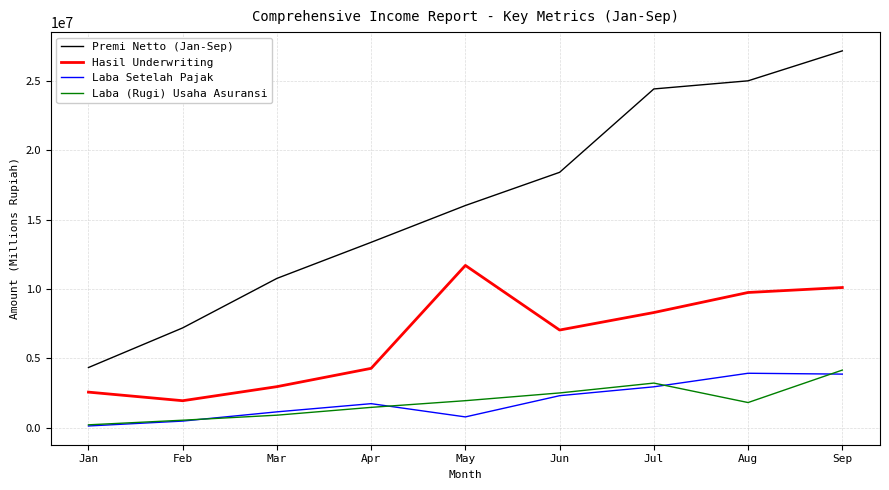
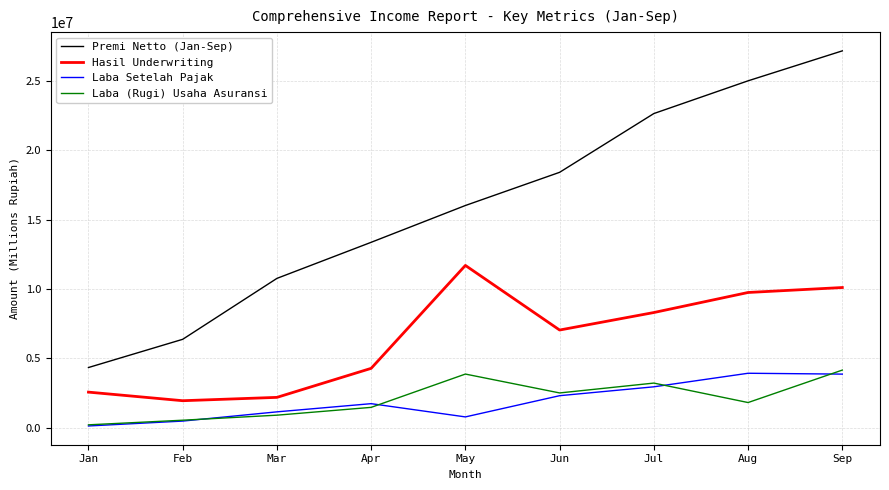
Premi Netto (Jan-Sep), Feb: 7200000 -> 6400000
Hasil Underwriting, Mar: 3000000 -> 2200000
Laba (Rugi) Usaha Asuransi, May: 2000000 -> 3900000
Premi Netto (Jan-Sep), Jul: 24400000 -> 22600000
